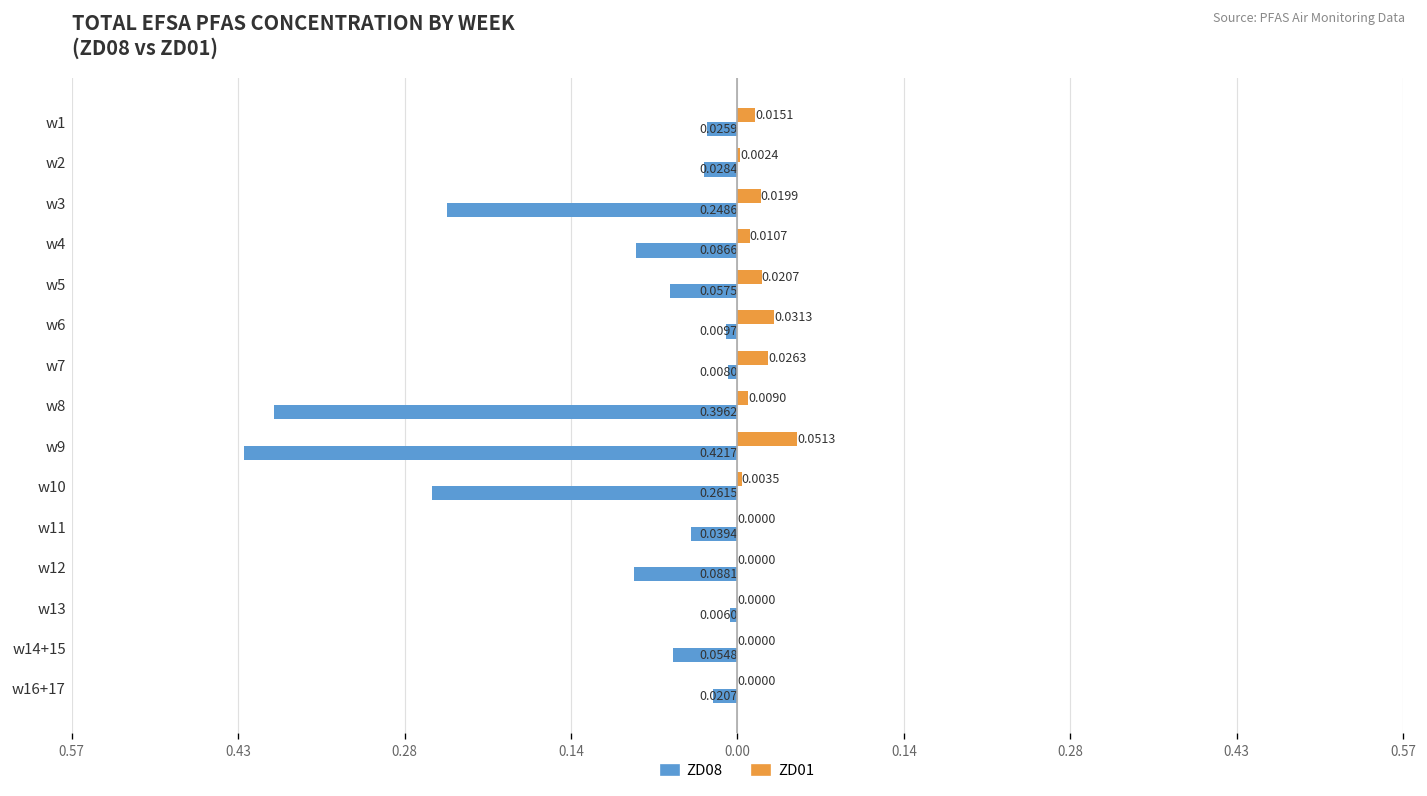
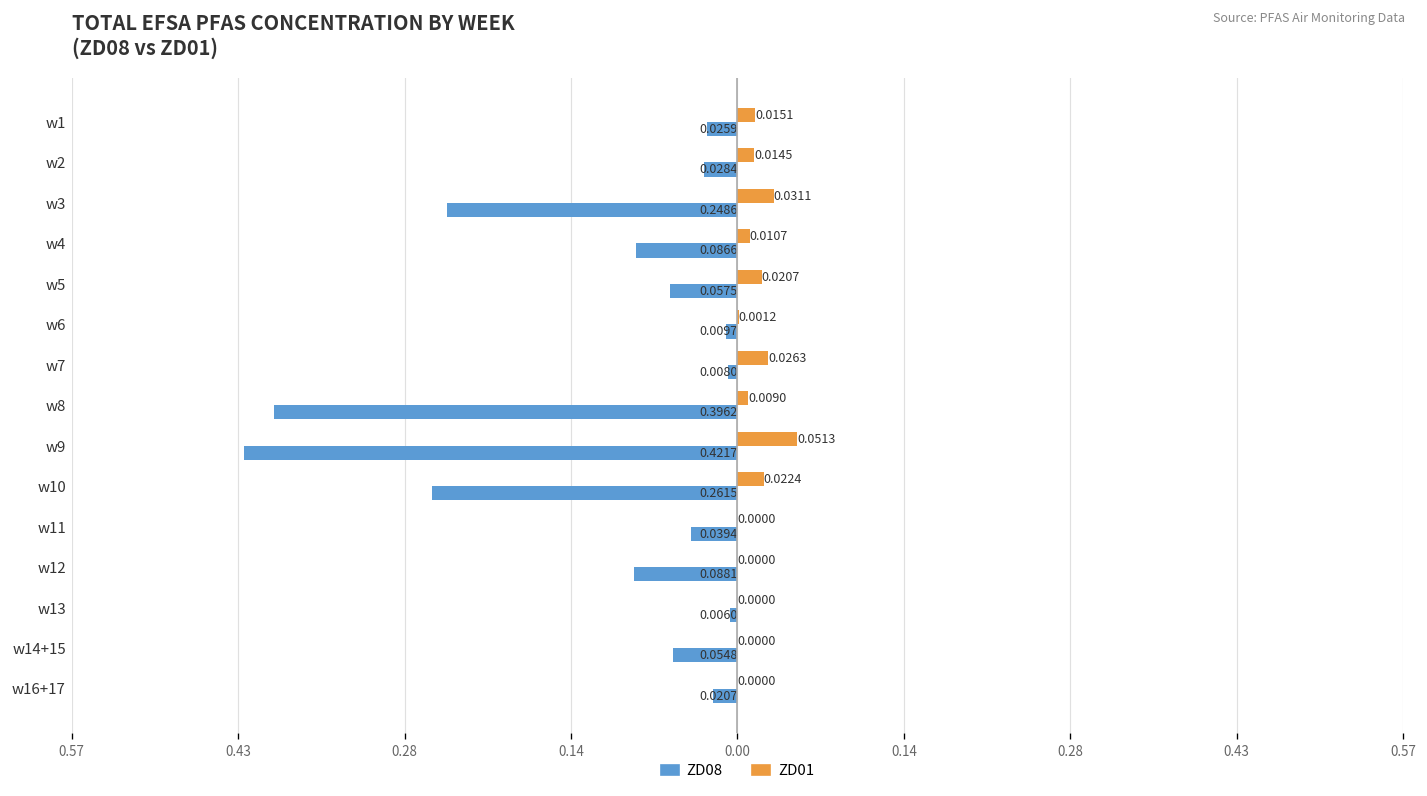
ZD01, w2: 0.0024 -> 0.0145
ZD01, w3: 0.0199 -> 0.0311
ZD01, w6: 0.0313 -> 0.0012
ZD01, w10: 0.0035 -> 0.0224
